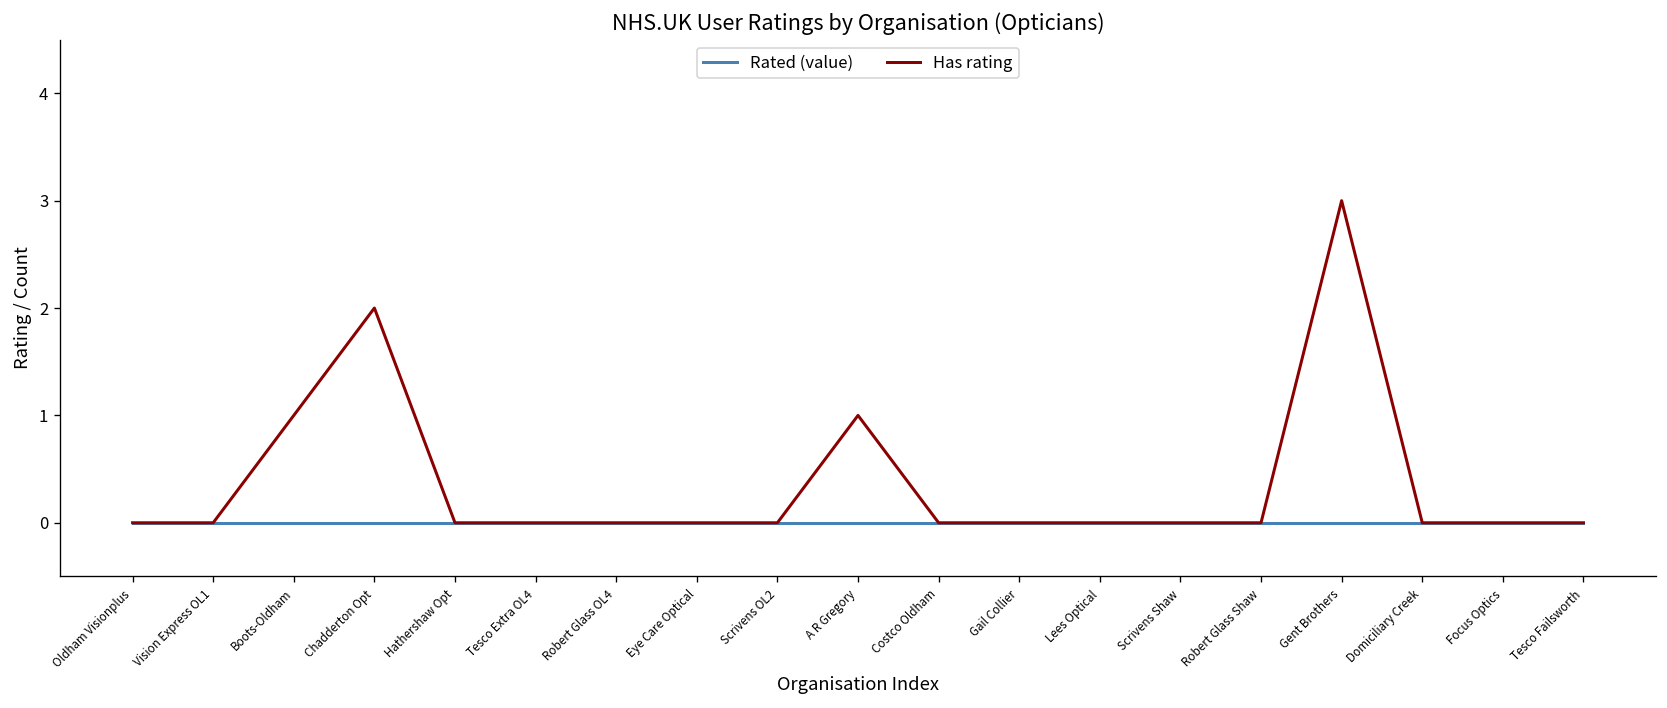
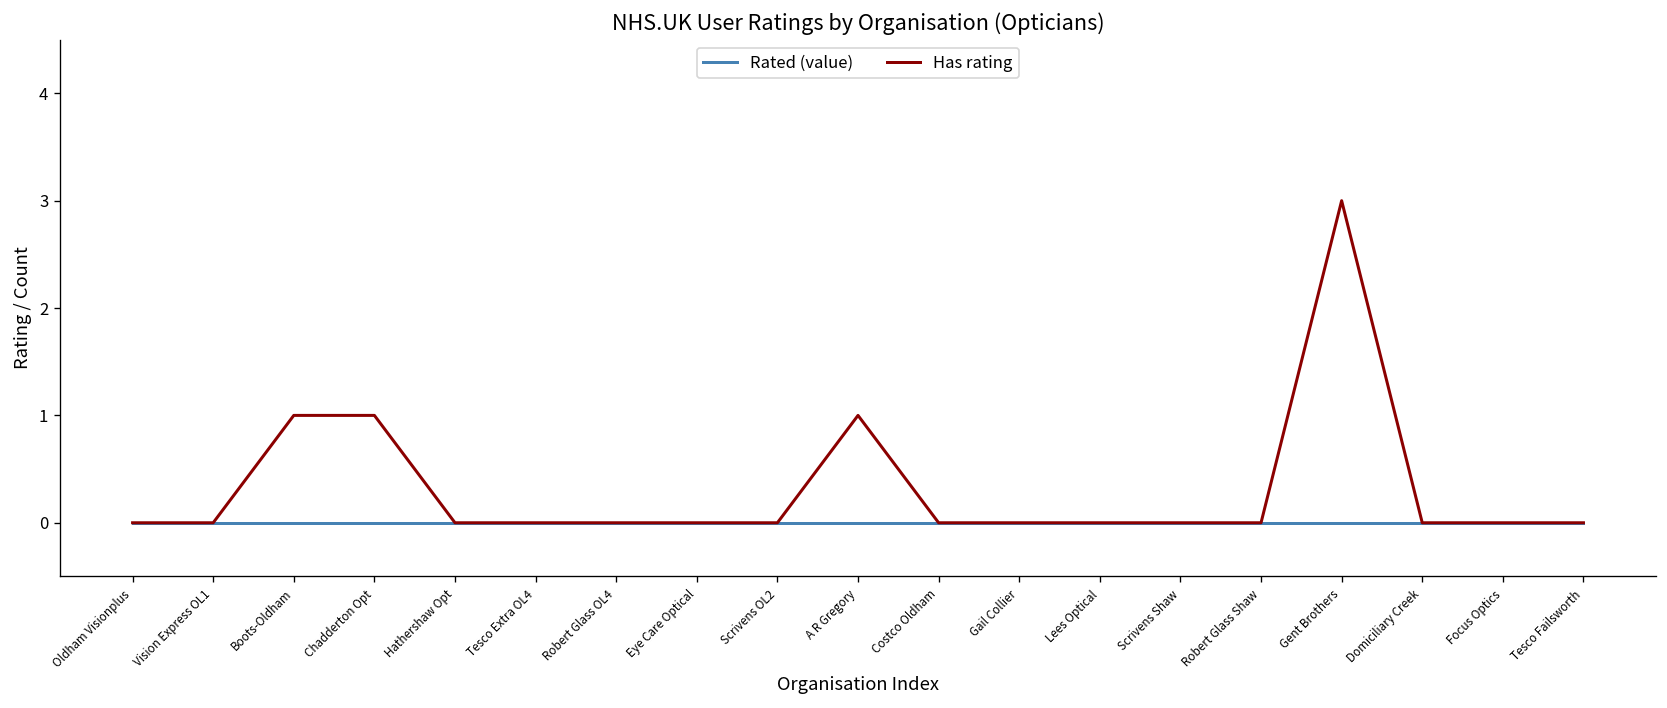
Has rating, Chadderton Opt: 2 -> 1
